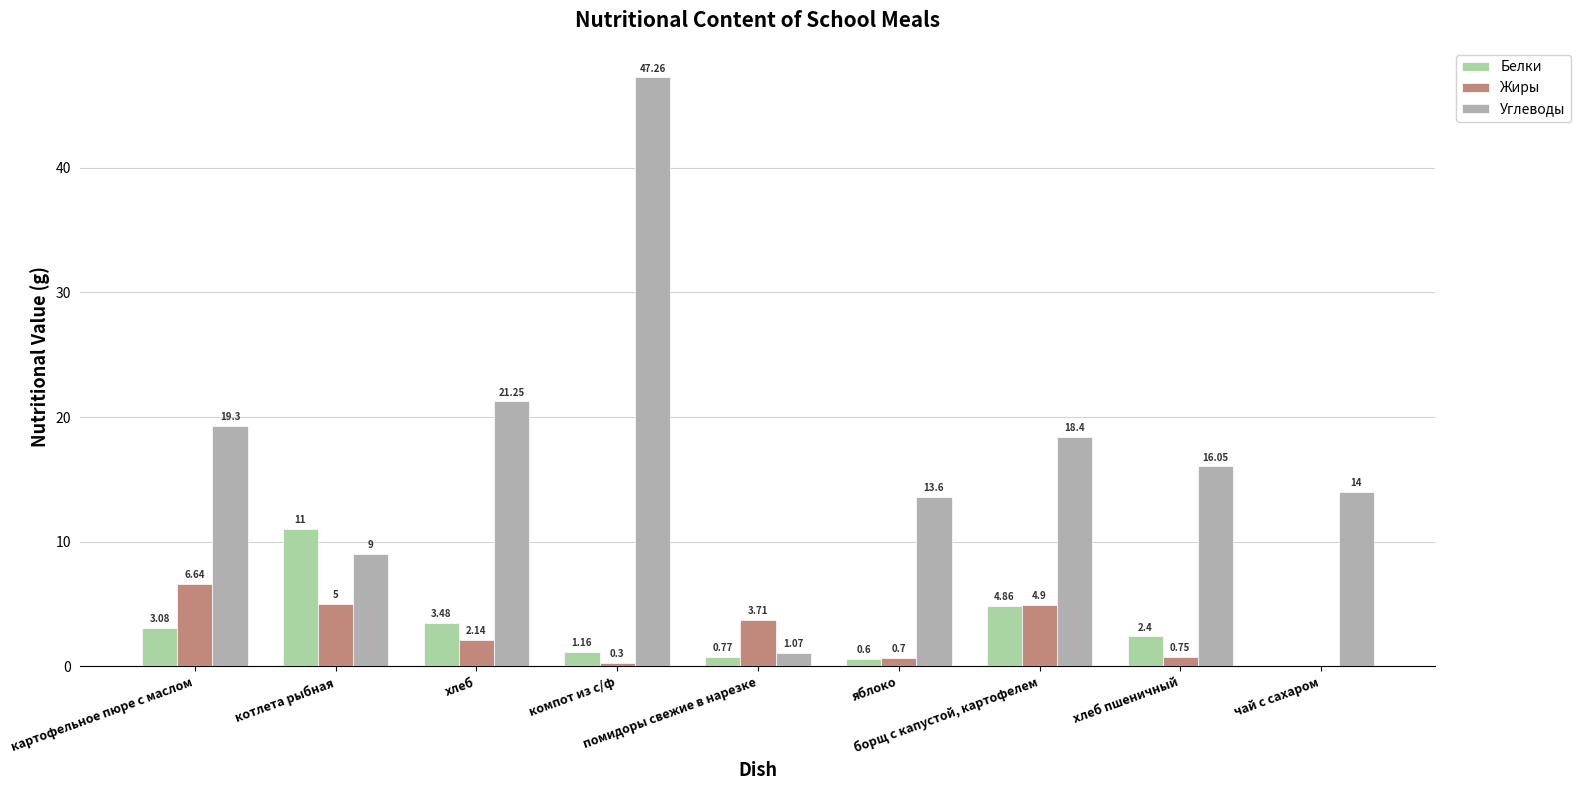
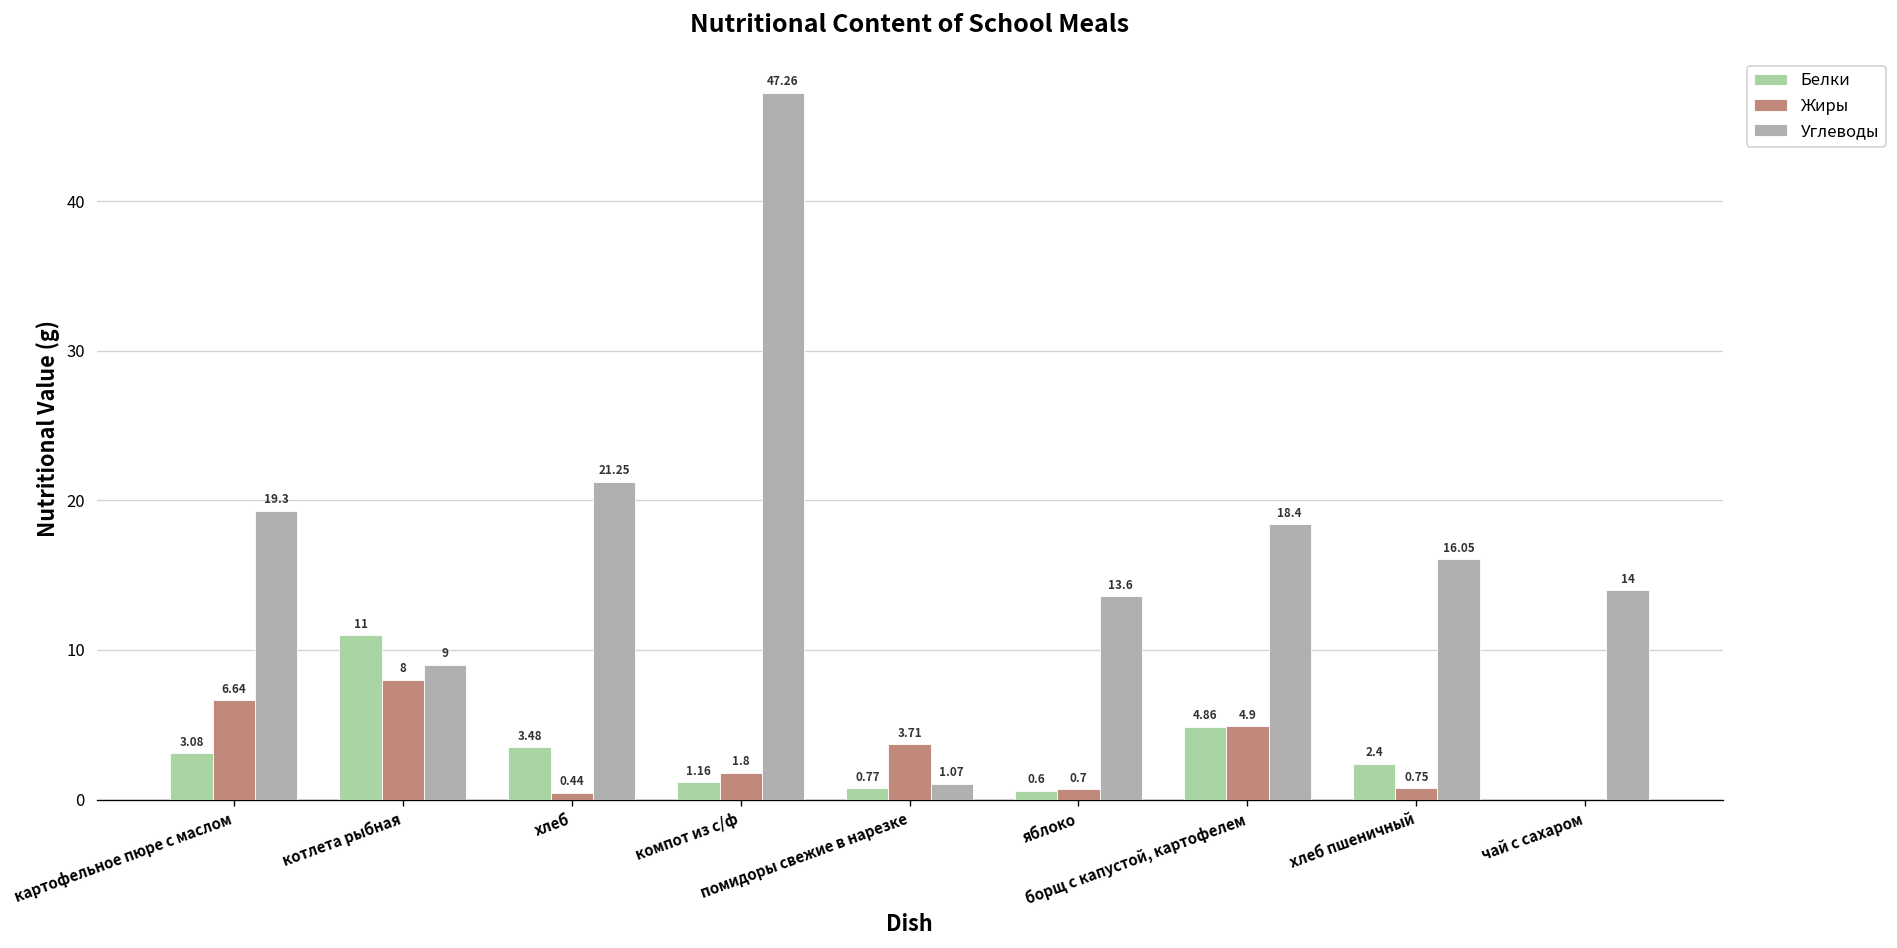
Жиры, котлета рыбная: 5 -> 8
Жиры, хлеб: 2.14 -> 0.44
Жиры, компот из с/ф: 0.3 -> 1.8
